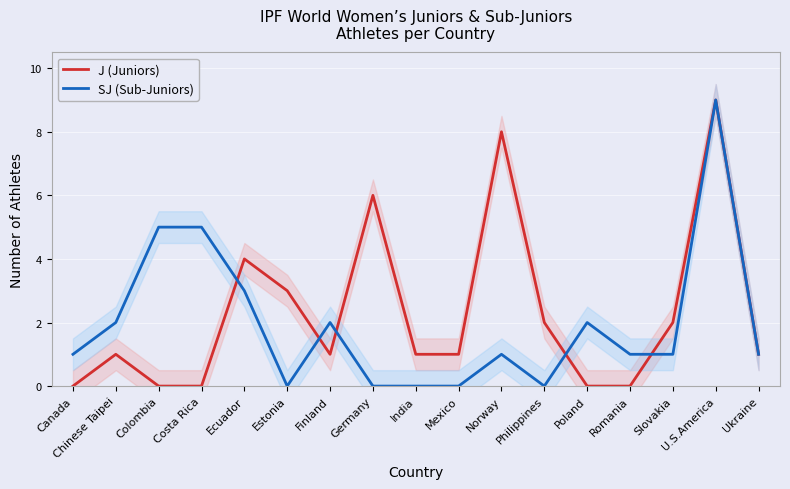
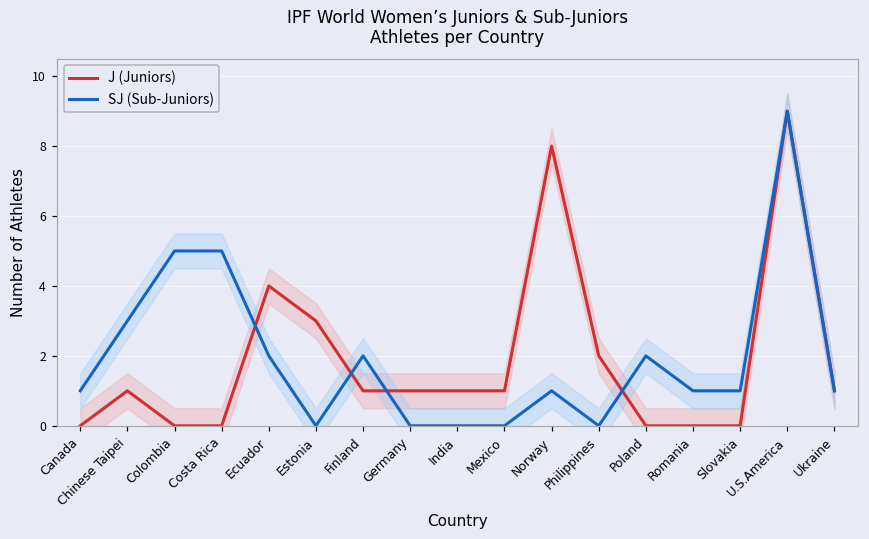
SJ (Sub-Juniors), Chinese Taipei: 2 -> 3
SJ (Sub-Juniors), Ecuador: 3 -> 2
J (Juniors), Germany: 6 -> 1
J (Juniors), Slovakia: 2 -> 0
